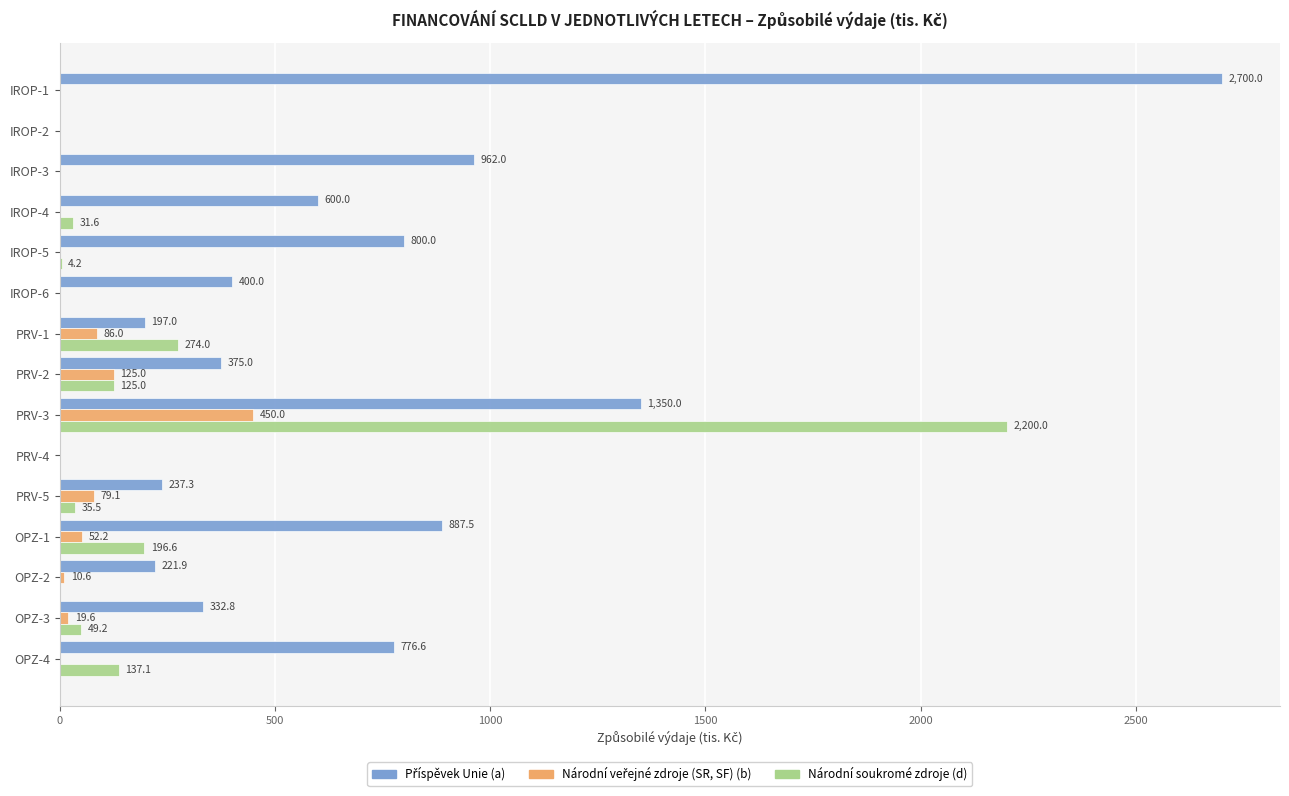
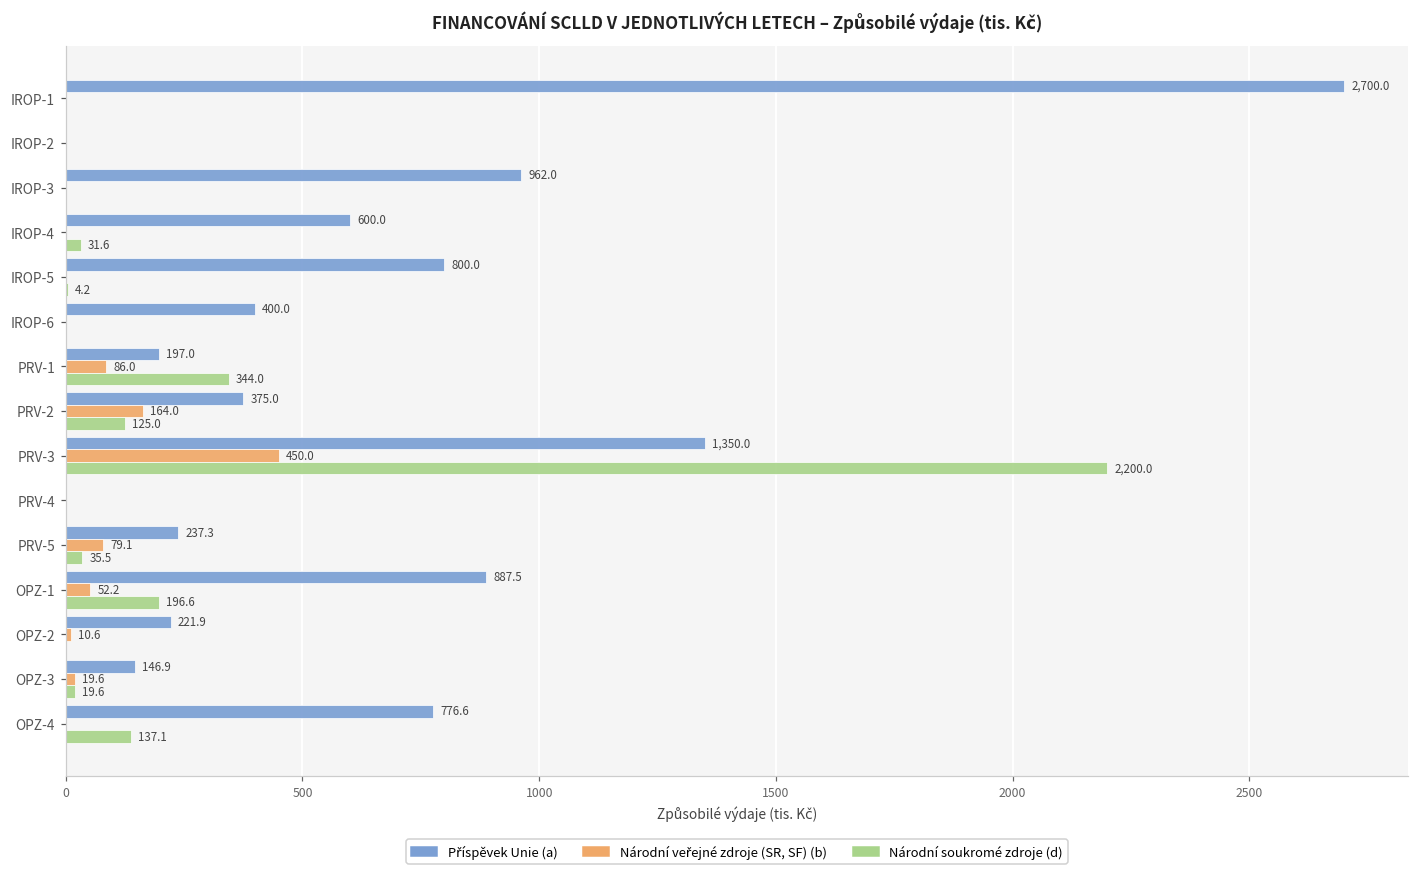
Národní soukromé zdroje (d), PRV-1: 274.0 -> 344.0
Národní veřejné zdroje (SR, SF) (b), PRV-2: 125.0 -> 164.0
Příspěvek Unie (a), OPZ-3: 332.8 -> 146.9
Národní soukromé zdroje (d), OPZ-3: 49.2 -> 19.6
